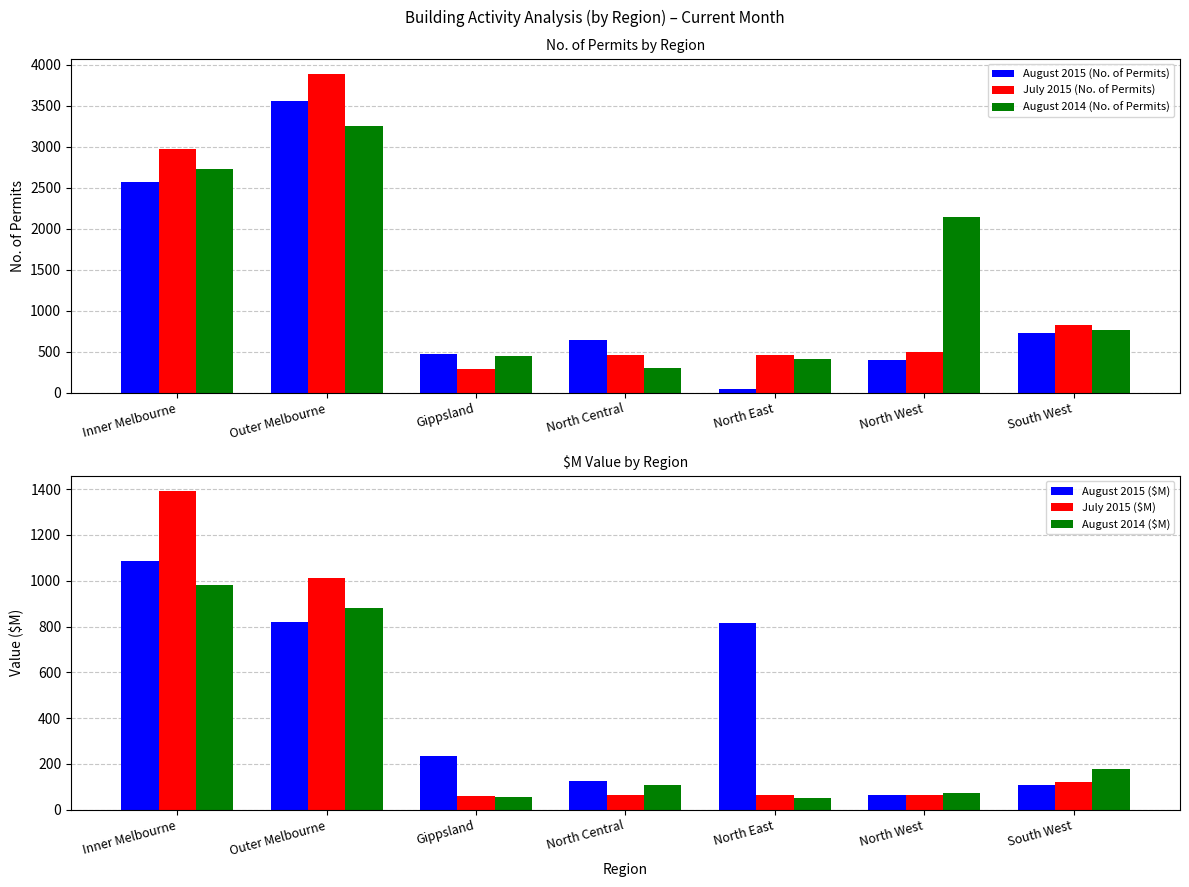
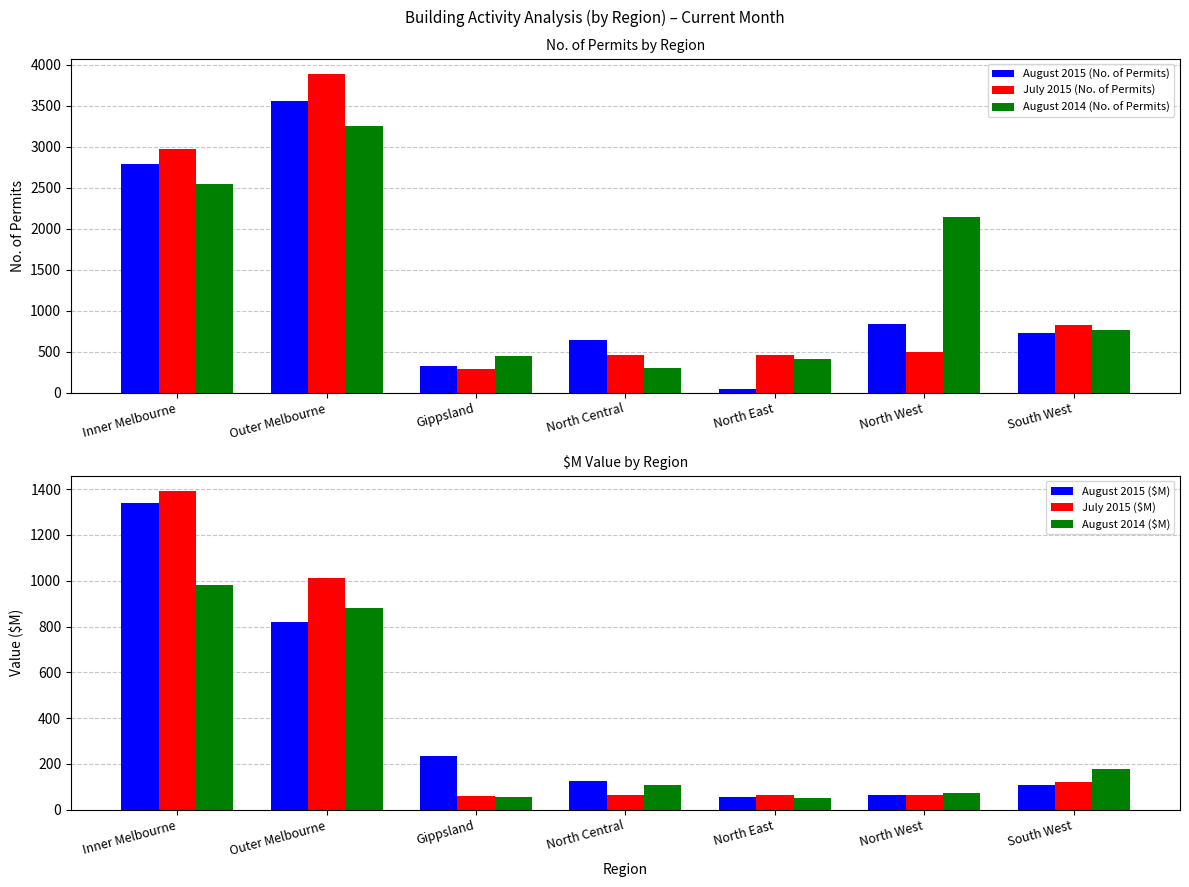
No. of Permits by Region, August 2015 (No. of Permits), Inner Melbourne: 2600 -> 2800
No. of Permits by Region, August 2014 (No. of Permits), Inner Melbourne: 2700 -> 2500
No. of Permits by Region, August 2015 (No. of Permits), Gippsland: 500 -> 300
No. of Permits by Region, August 2015 (No. of Permits), North West: 400 -> 800
$M Value by Region, August 2015 ($M), Inner Melbourne: 1090 -> 1340
$M Value by Region, August 2015 ($M), North East: 810 -> 60
